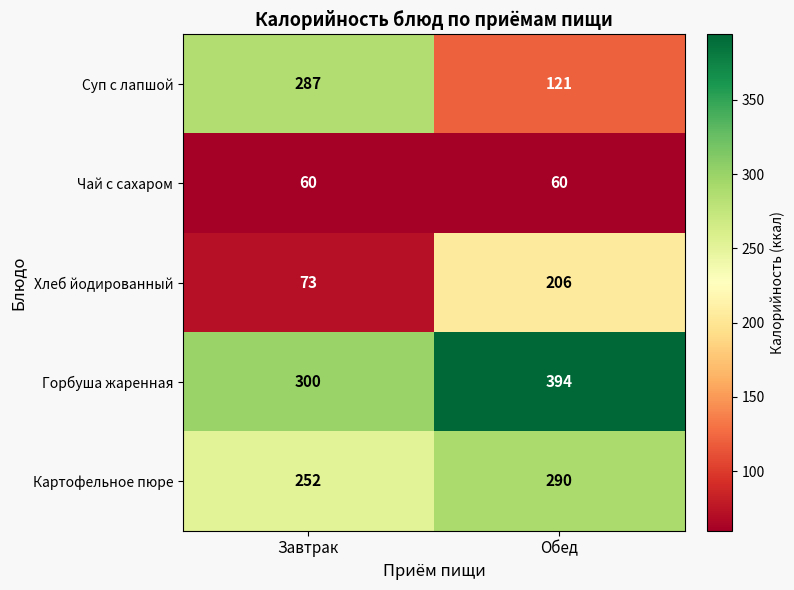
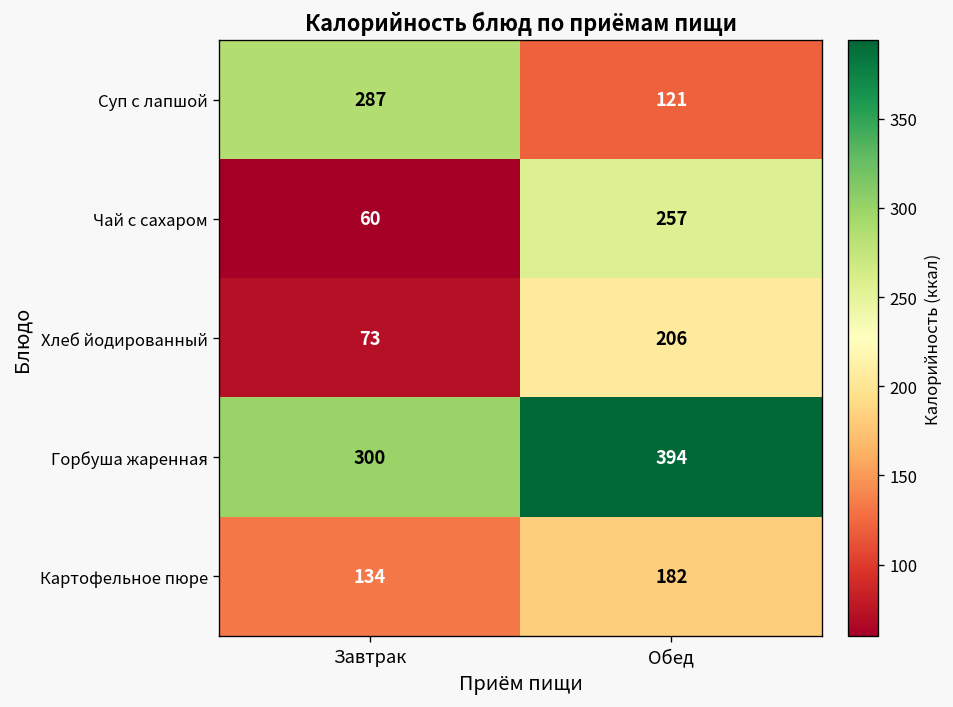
Чай с сахаром, Обед: 60 -> 257
Картофельное пюре, Завтрак: 252 -> 134
Картофельное пюре, Обед: 290 -> 182
